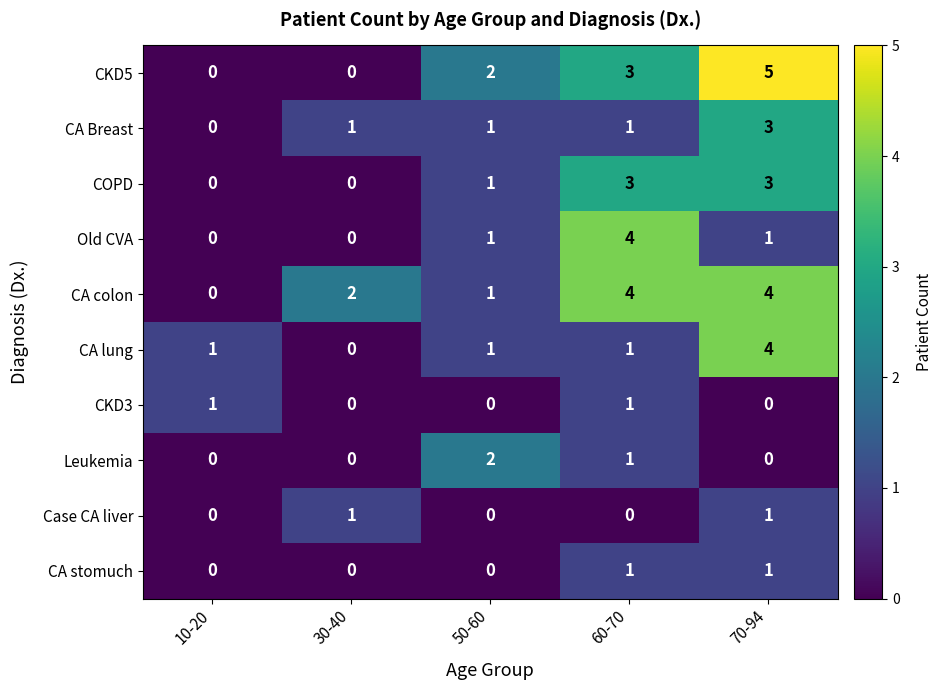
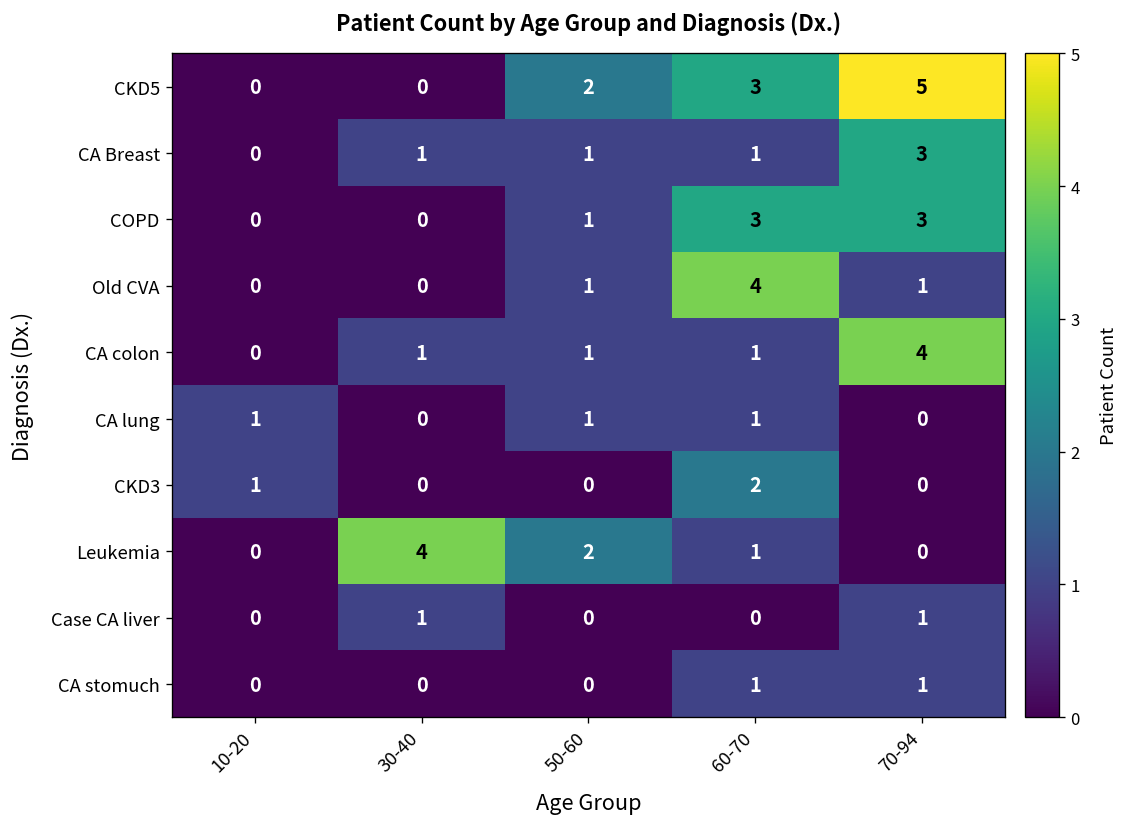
CA colon, 30-40: 2 -> 1
CA colon, 60-70: 4 -> 1
CA lung, 70-94: 4 -> 0
CKD3, 60-70: 1 -> 2
Leukemia, 30-40: 0 -> 4
